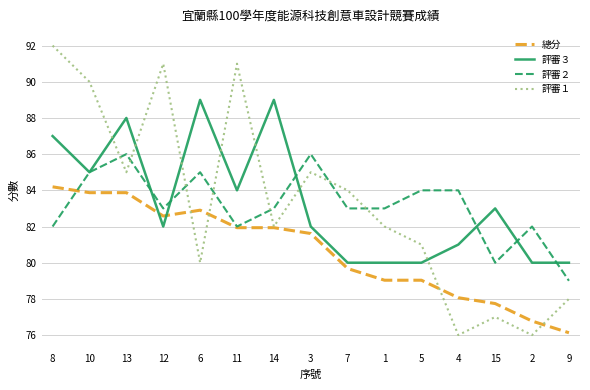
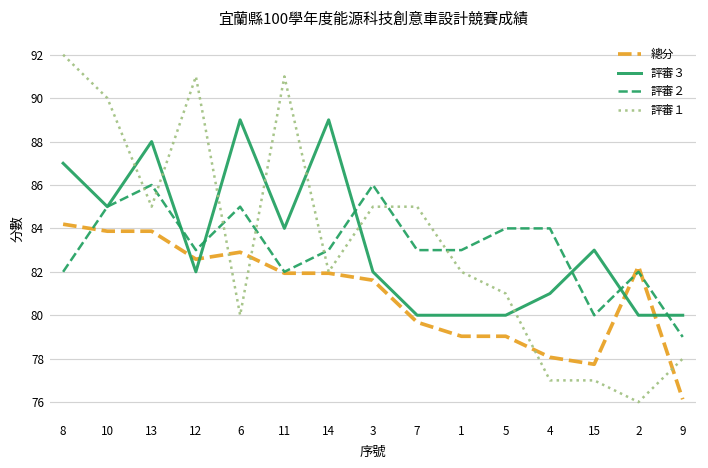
評審１, 7: 84 -> 85
評審１, 4: 76 -> 77
總分, 2: 76.8 -> 82.3
